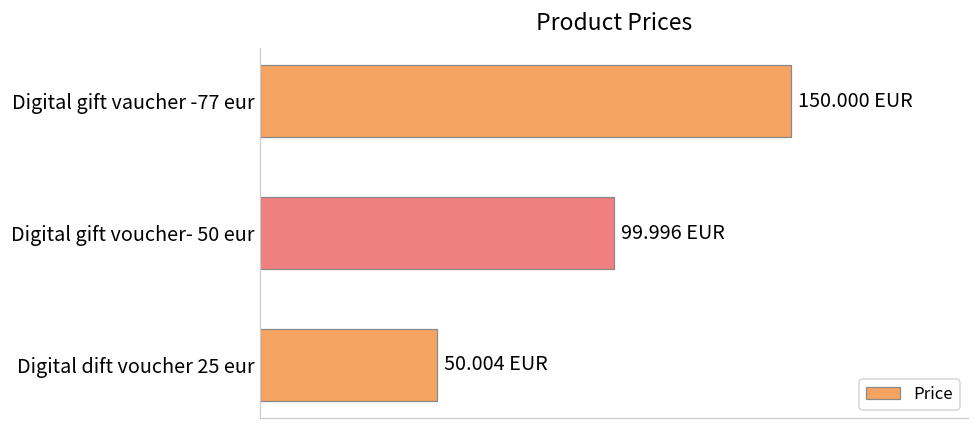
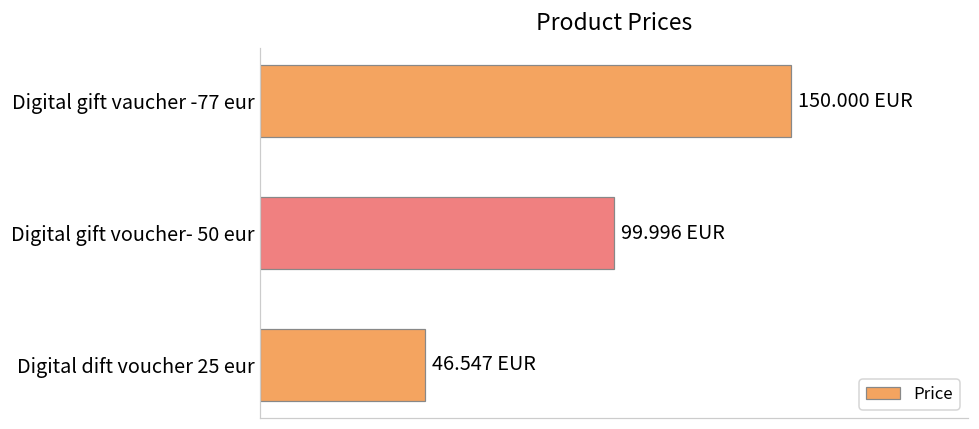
Digital dift voucher 25 eur: 50.004 -> 46.547
